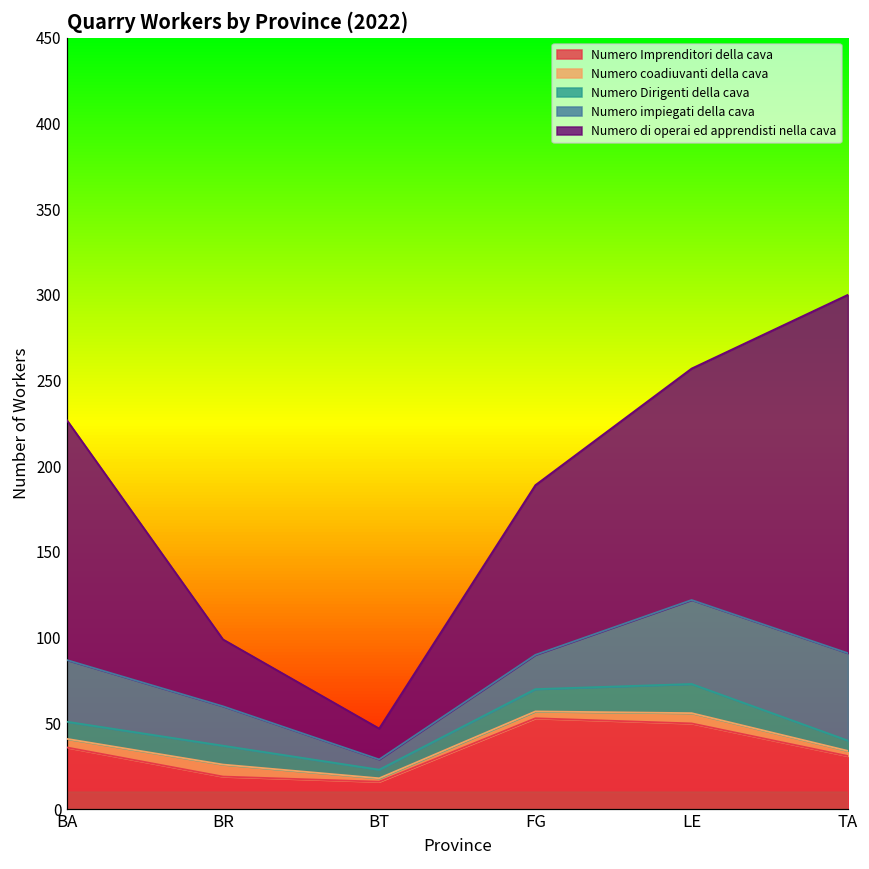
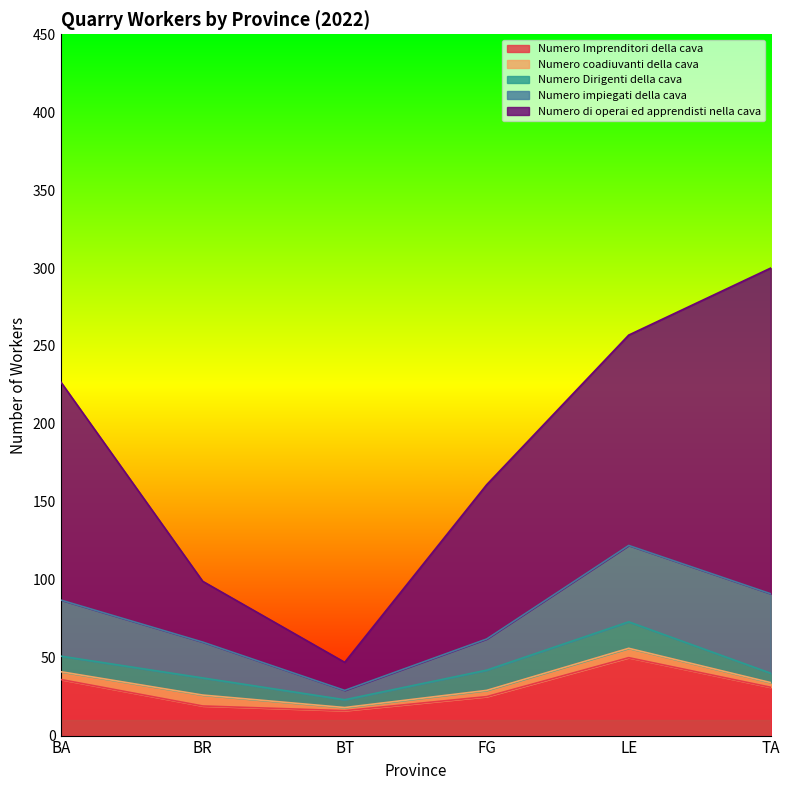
Numero Imprenditori della cava, FG: 53 -> 25
